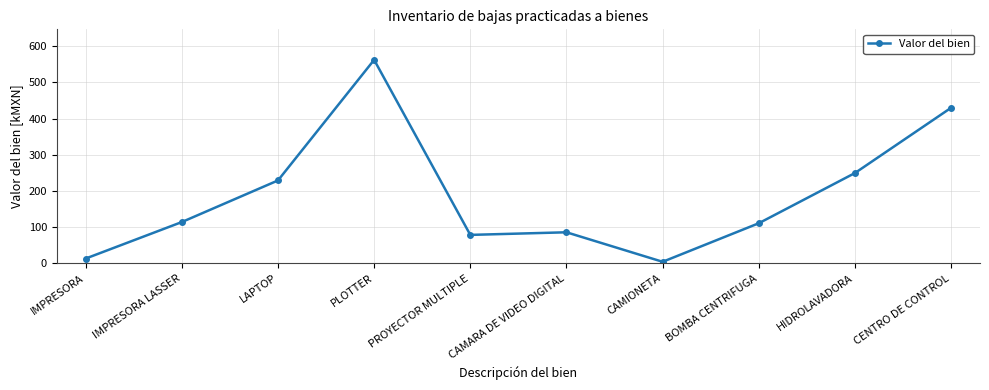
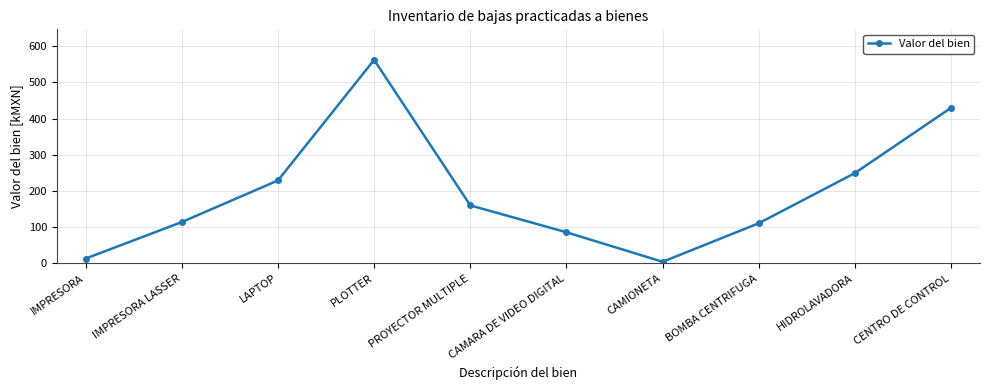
PROYECTOR MULTIPLE: 80 -> 160
